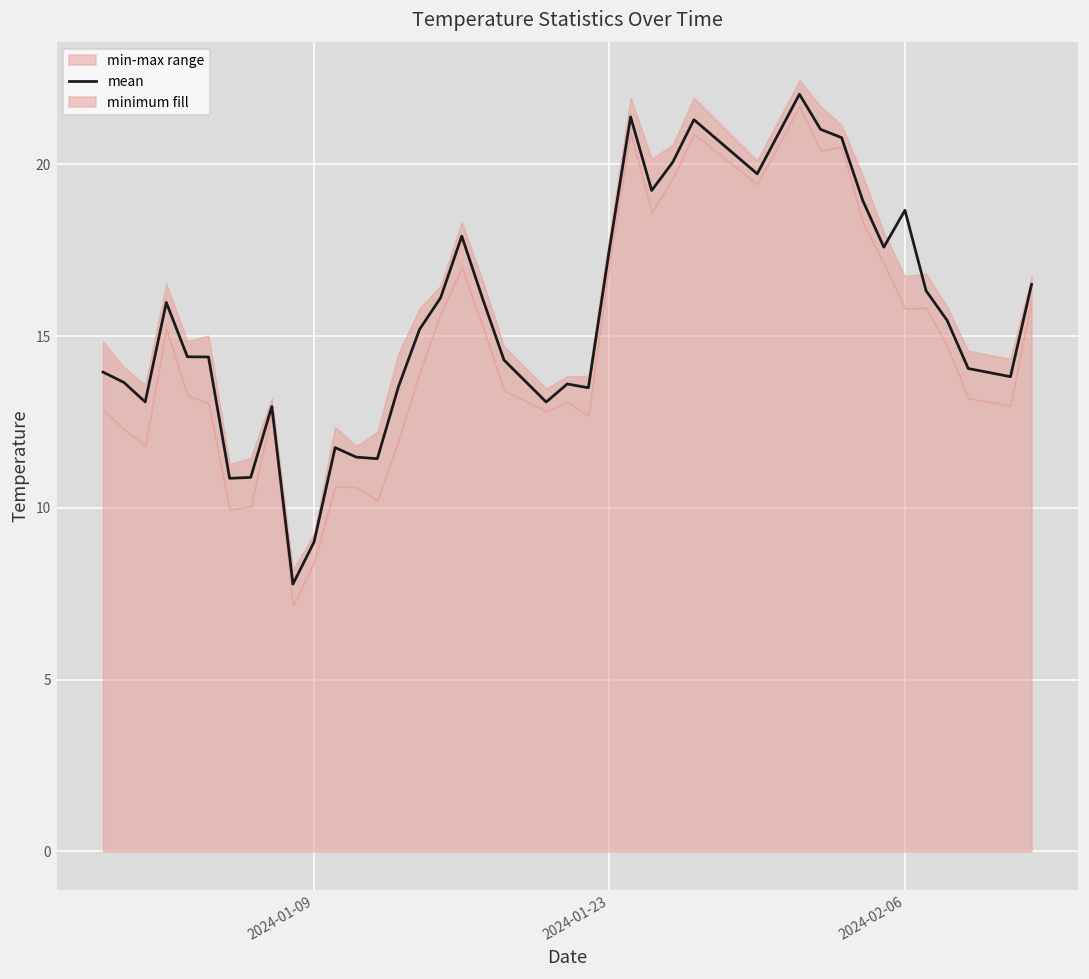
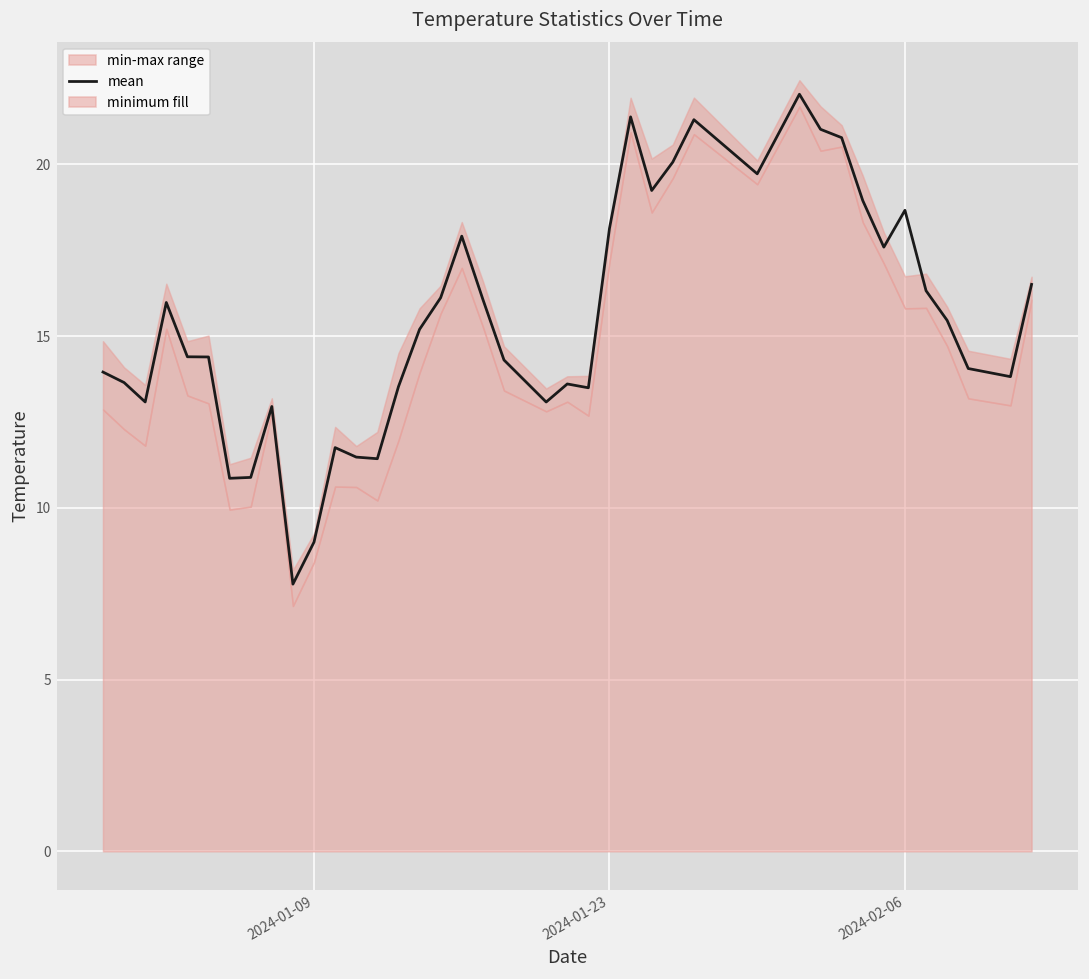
mean, 2024-01-23: 17.5 -> 18.1
